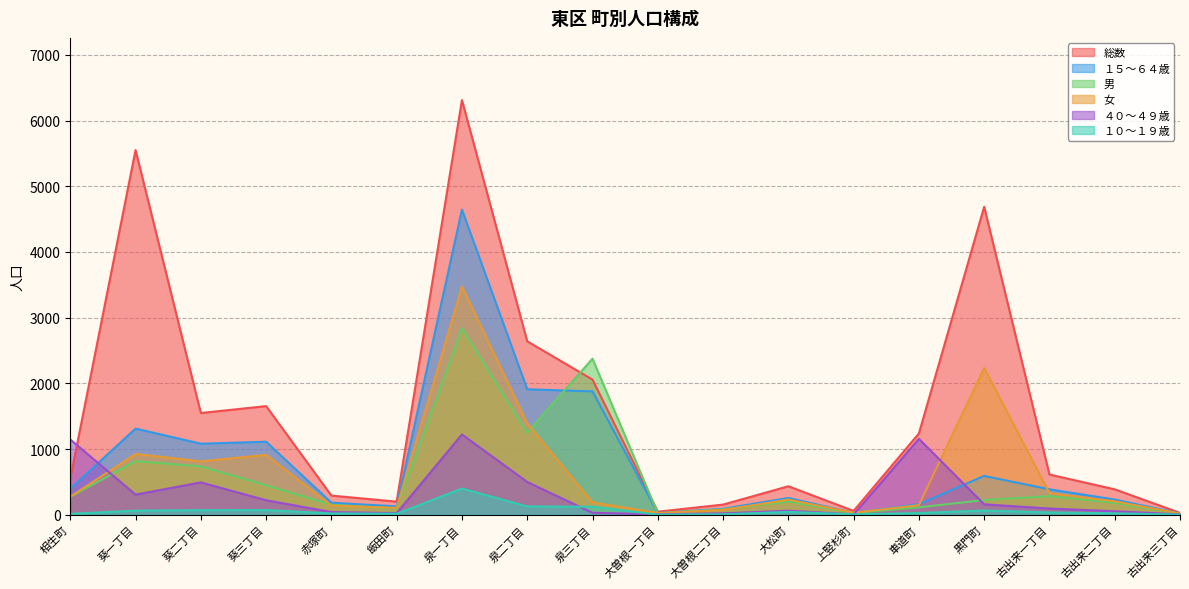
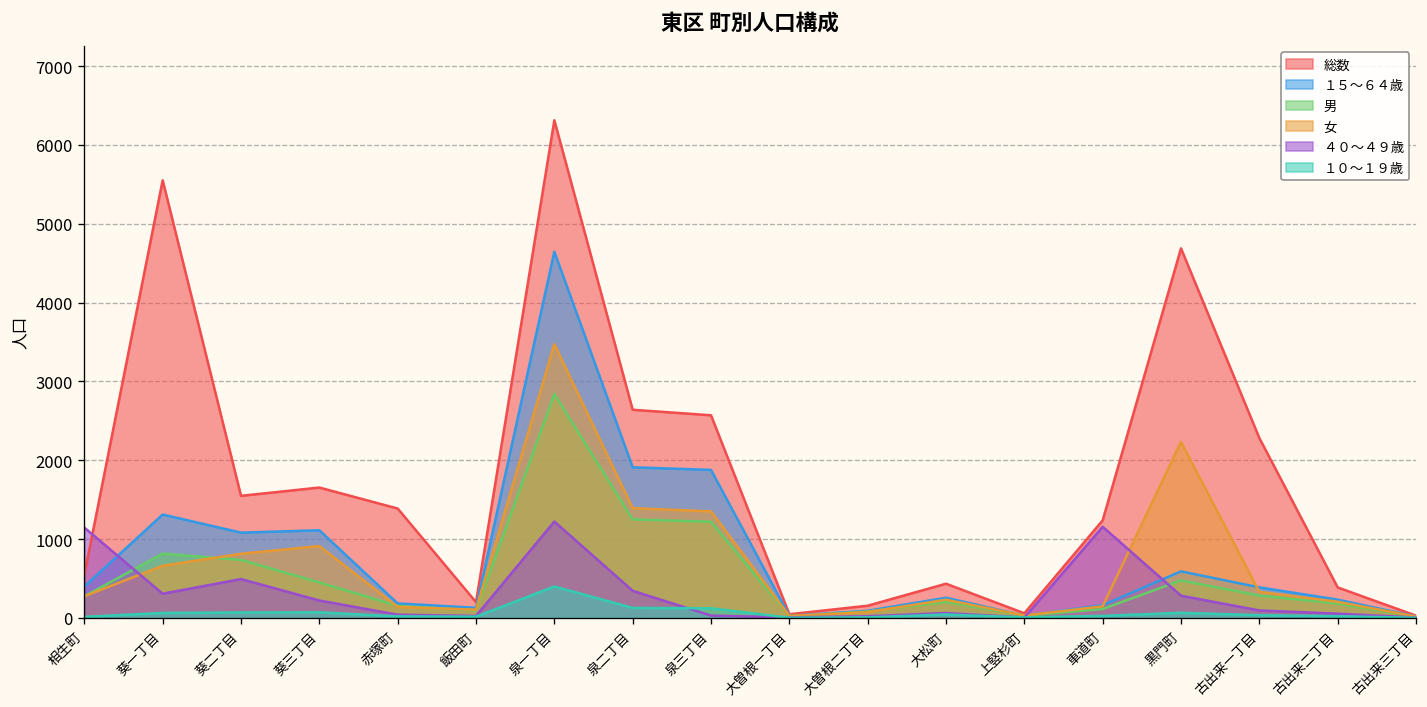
女, 葵一丁目: 900 -> 700
総数, 赤塚町: 300 -> 1400
４０～４９歳, 泉二丁目: 500 -> 300
総数, 泉三丁目: 2100 -> 2600
男, 泉三丁目: 2400 -> 1200
女, 泉三丁目: 200 -> 1400
男, 黒門町: 200 -> 500
４０～４９歳, 黒門町: 200 -> 300
総数, 古出来一丁目: 600 -> 2300
